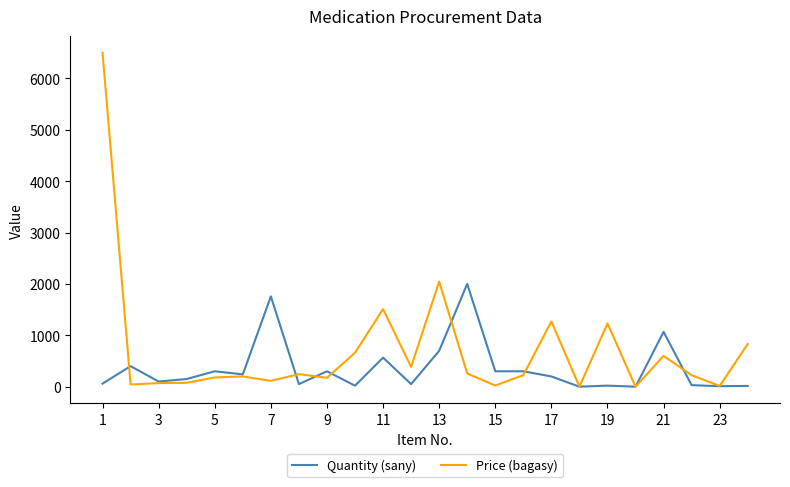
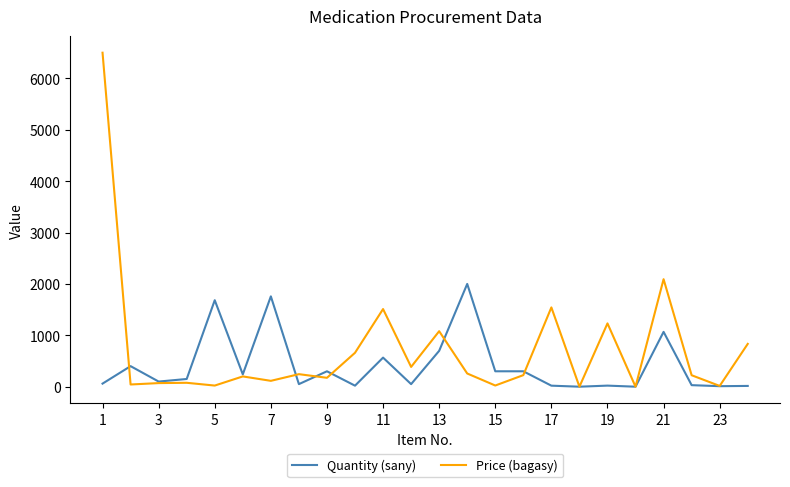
Quantity (sany), 5: 300 -> 1700
Price (bagasy), 5: 200 -> 0
Price (bagasy), 13: 2000 -> 1100
Quantity (sany), 17: 200 -> 0
Price (bagasy), 17: 1300 -> 1500
Price (bagasy), 21: 600 -> 2100
